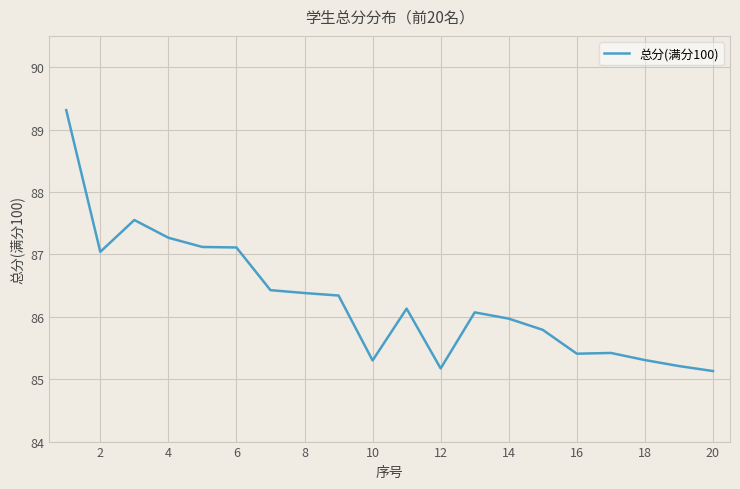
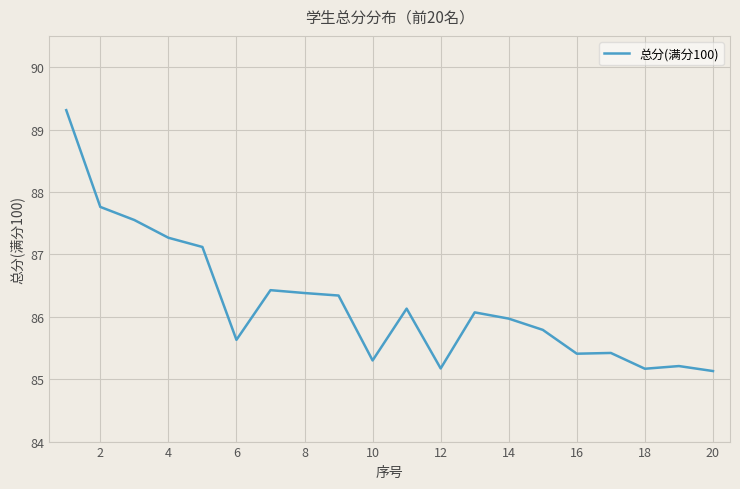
2: 87.0 -> 87.8
6: 87.1 -> 85.6
18: 85.3 -> 85.2
